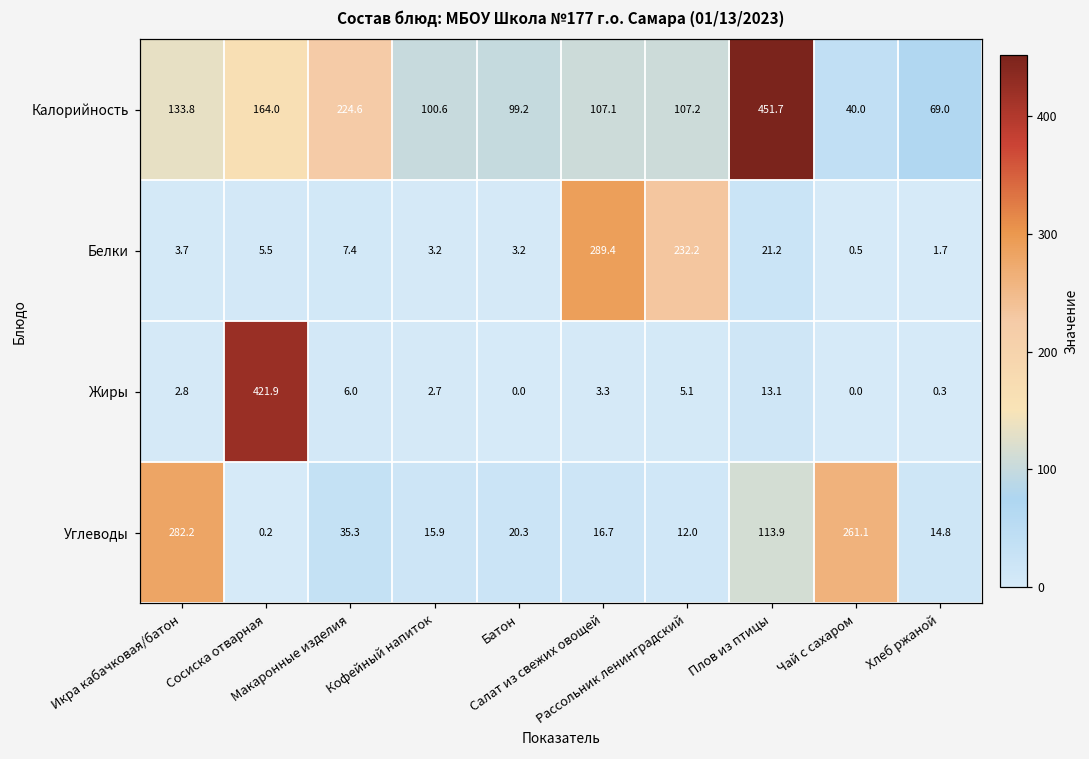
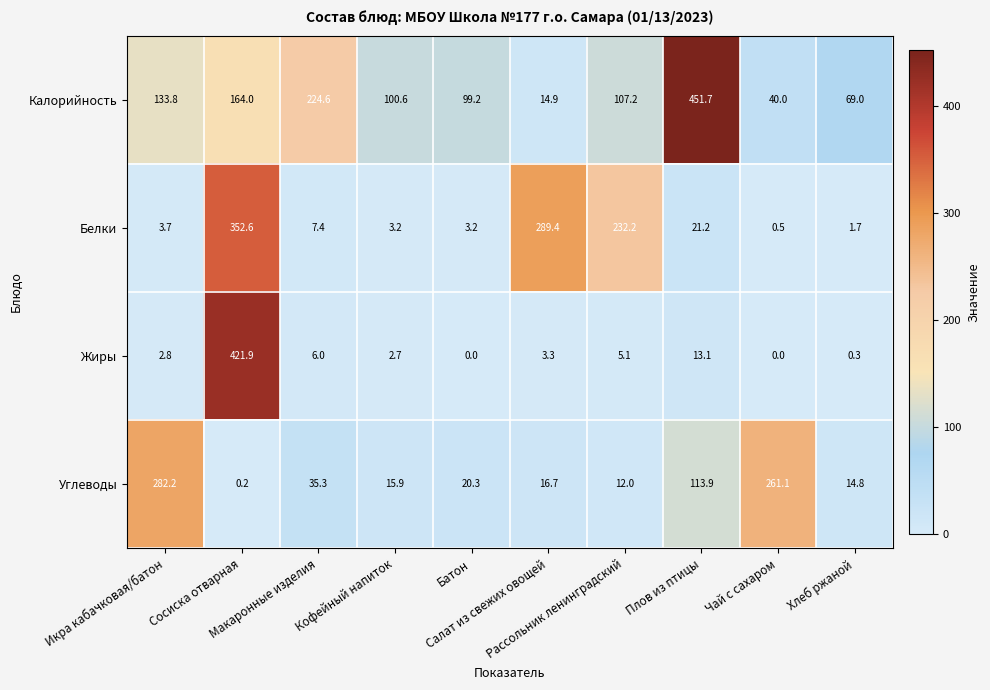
Калорийность, Салат из свежих овощей: 107.1 -> 14.9
Белки, Сосиска отварная: 5.5 -> 352.6
